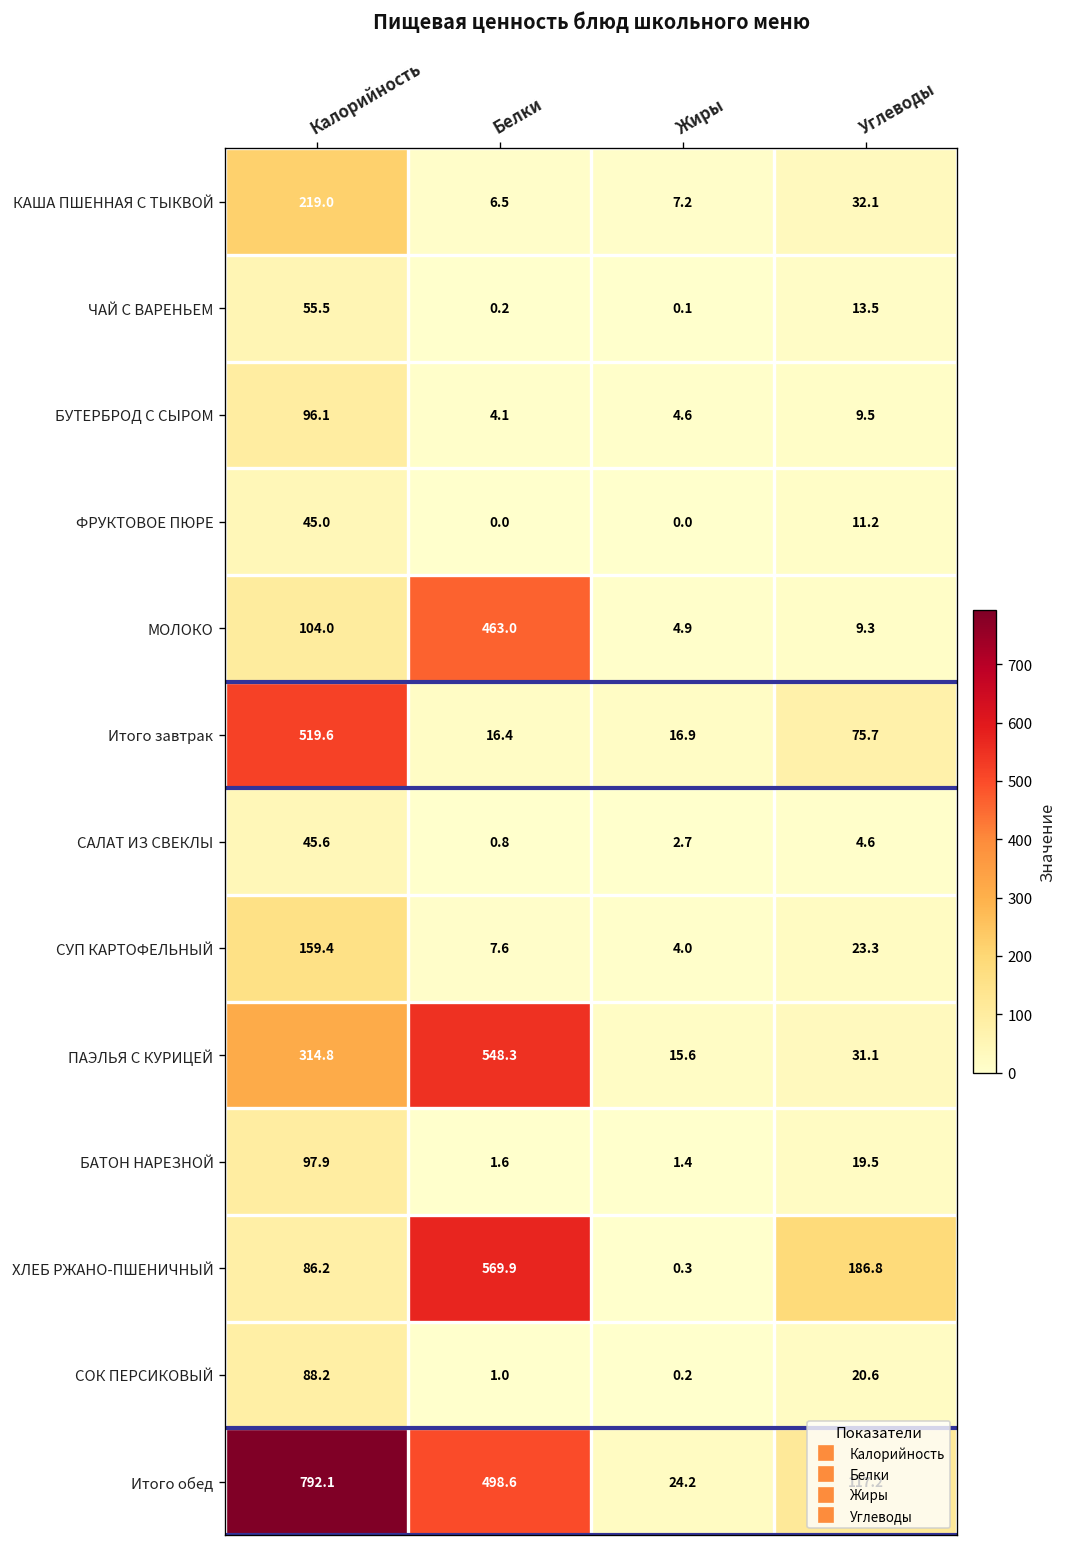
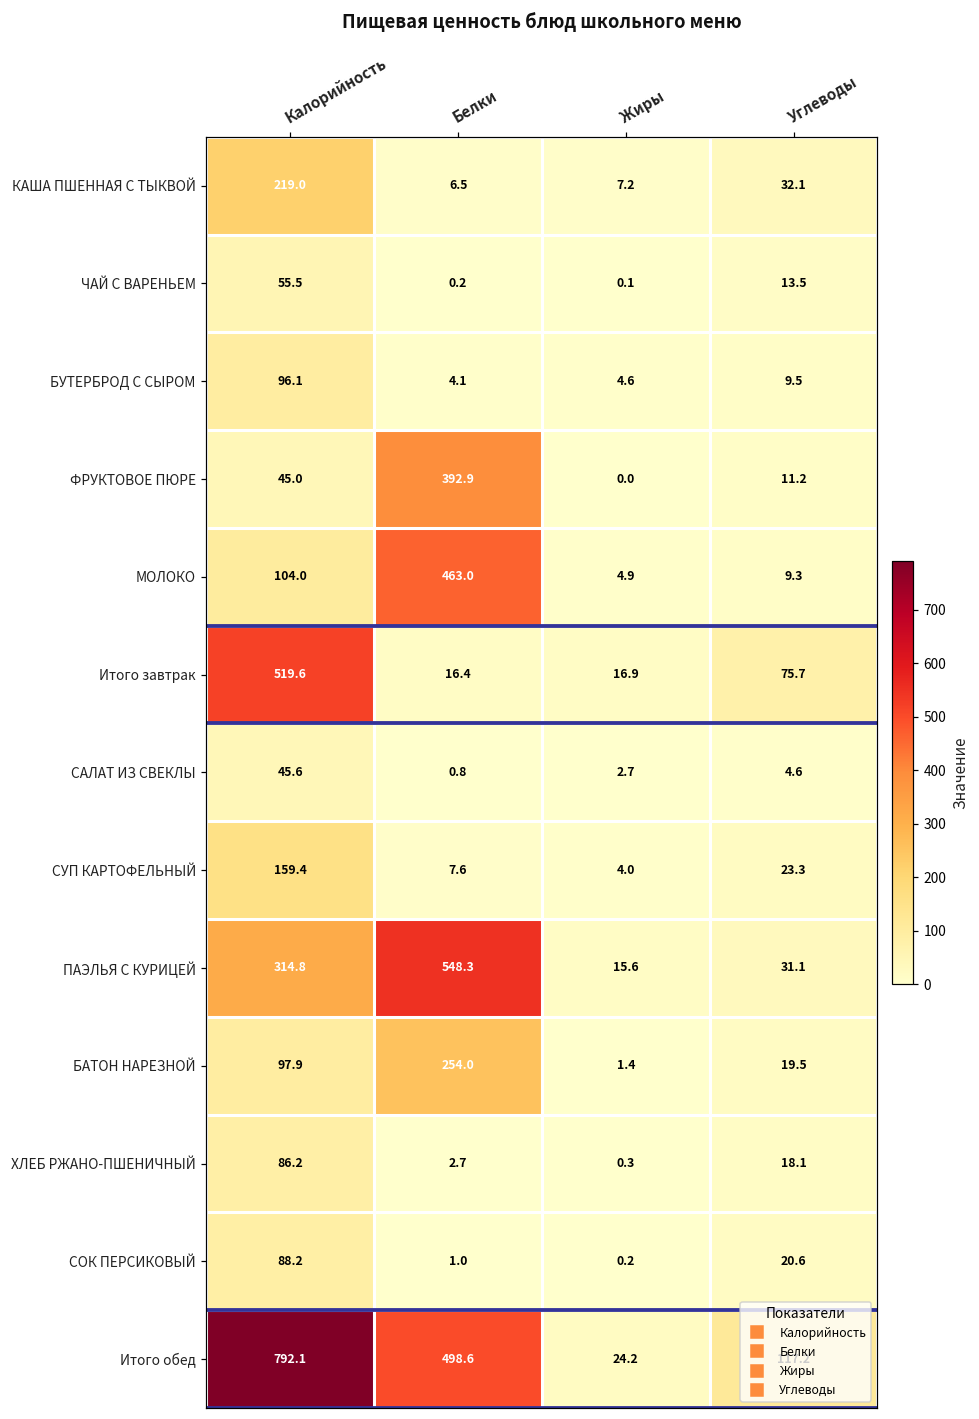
ФРУКТОВОЕ ПЮРЕ, Белки: 0.0 -> 392.9
БАТОН НАРЕЗНОЙ, Белки: 1.6 -> 254.0
ХЛЕБ РЖАНО-ПШЕНИЧНЫЙ, Белки: 569.9 -> 2.7
ХЛЕБ РЖАНО-ПШЕНИЧНЫЙ, Углеводы: 186.8 -> 18.1
